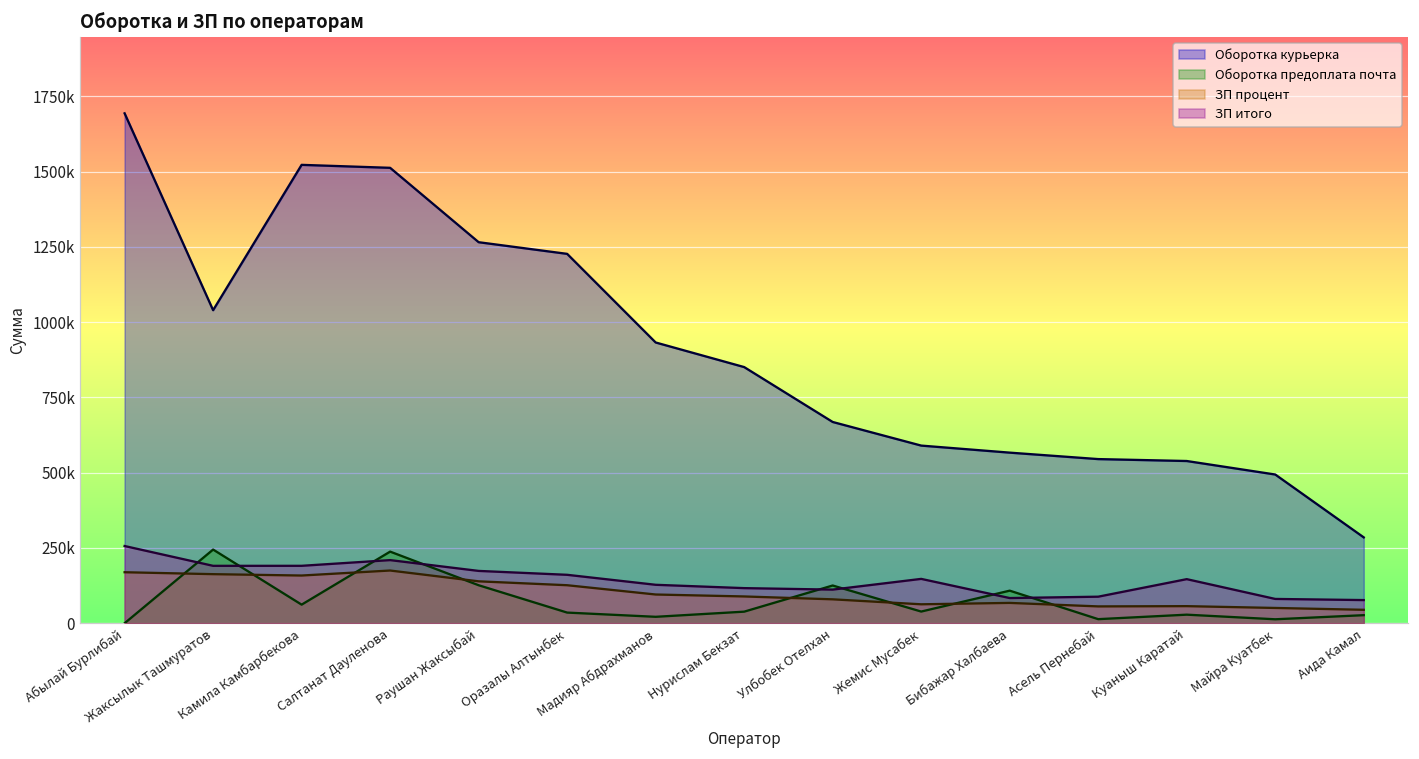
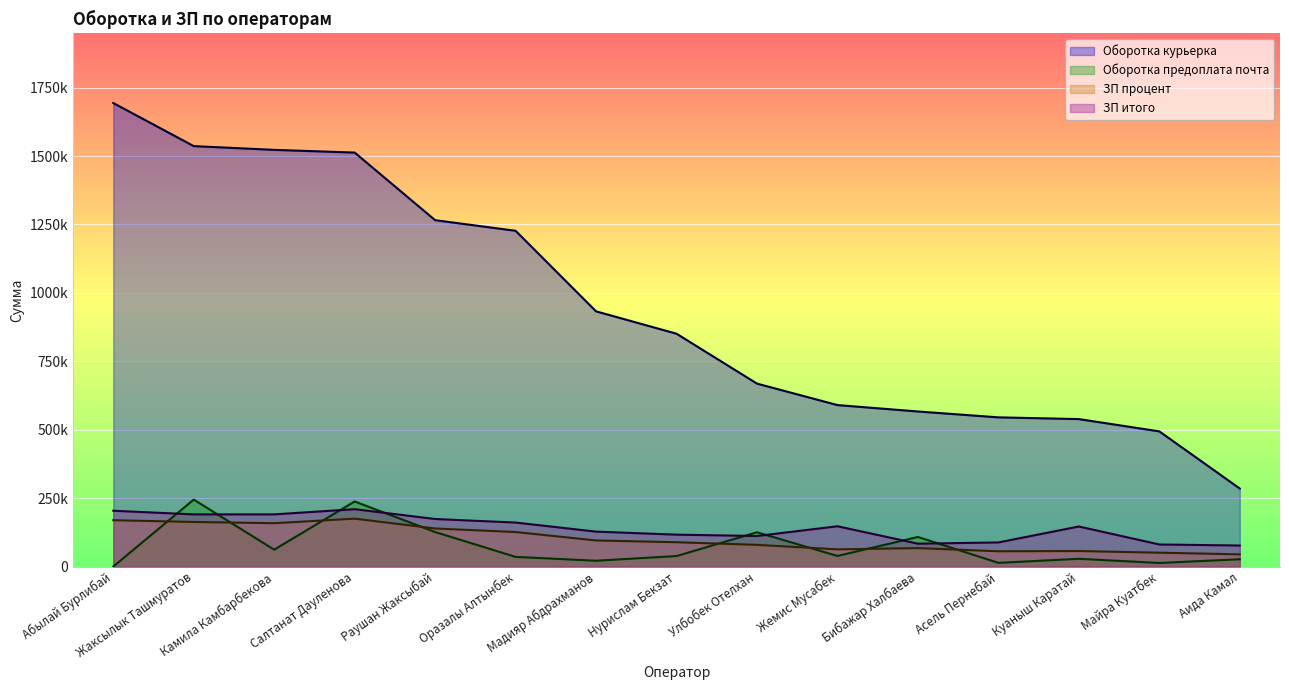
ЗП итого, Абылай Бурлибай: 260000 -> 200000
Оборотка курьерка, Жаксылык Ташмуратов: 1040000 -> 1540000
